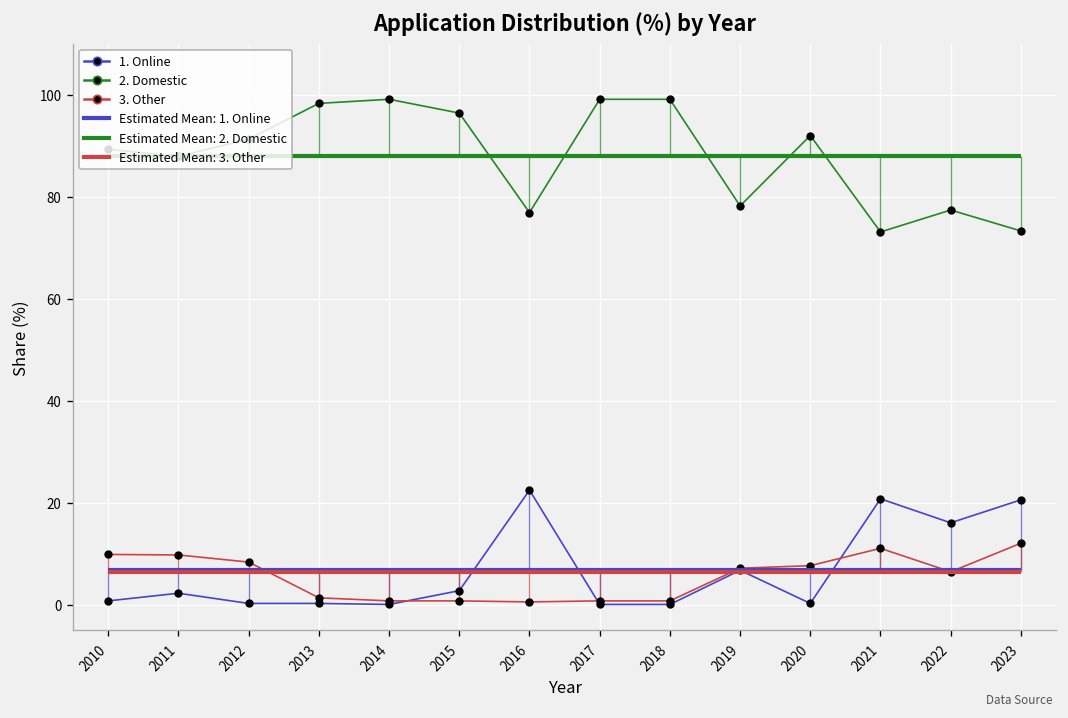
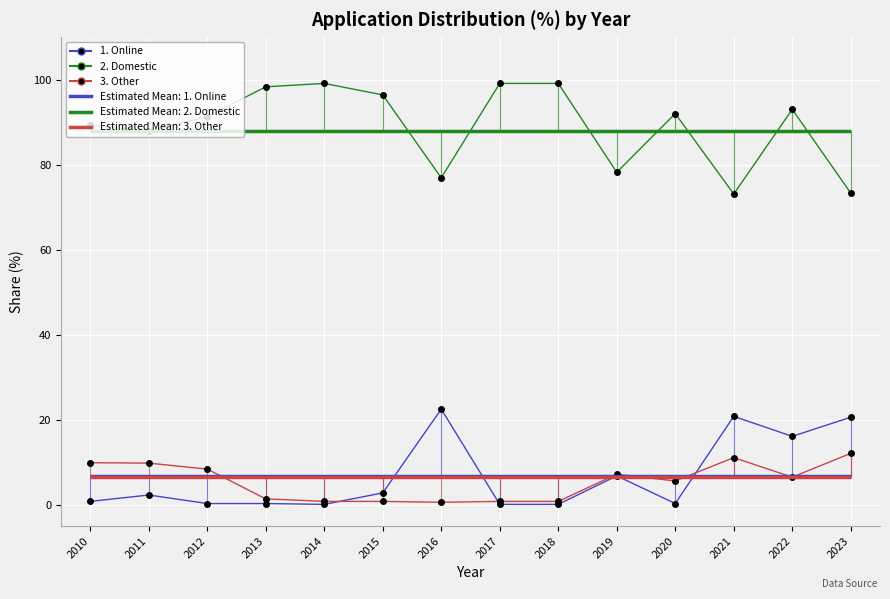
3. Other, 2020: 8 -> 6
2. Domestic, 2022: 77 -> 93
